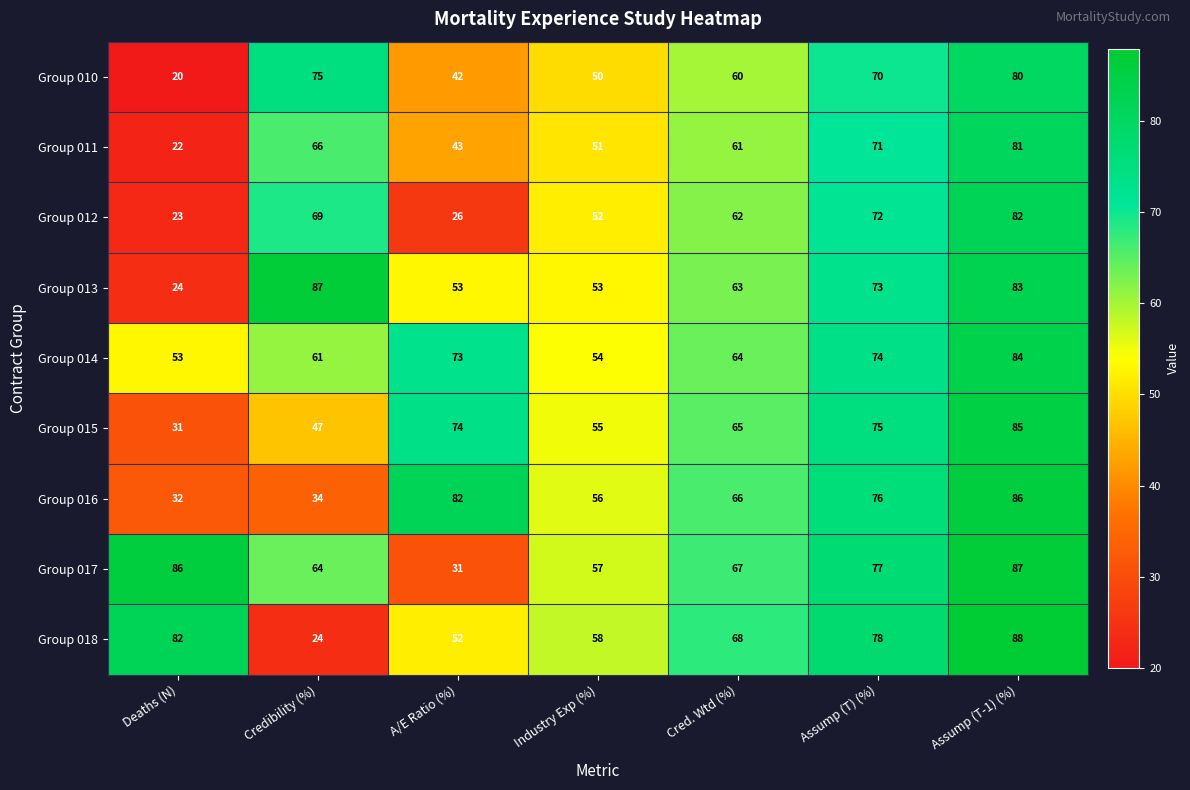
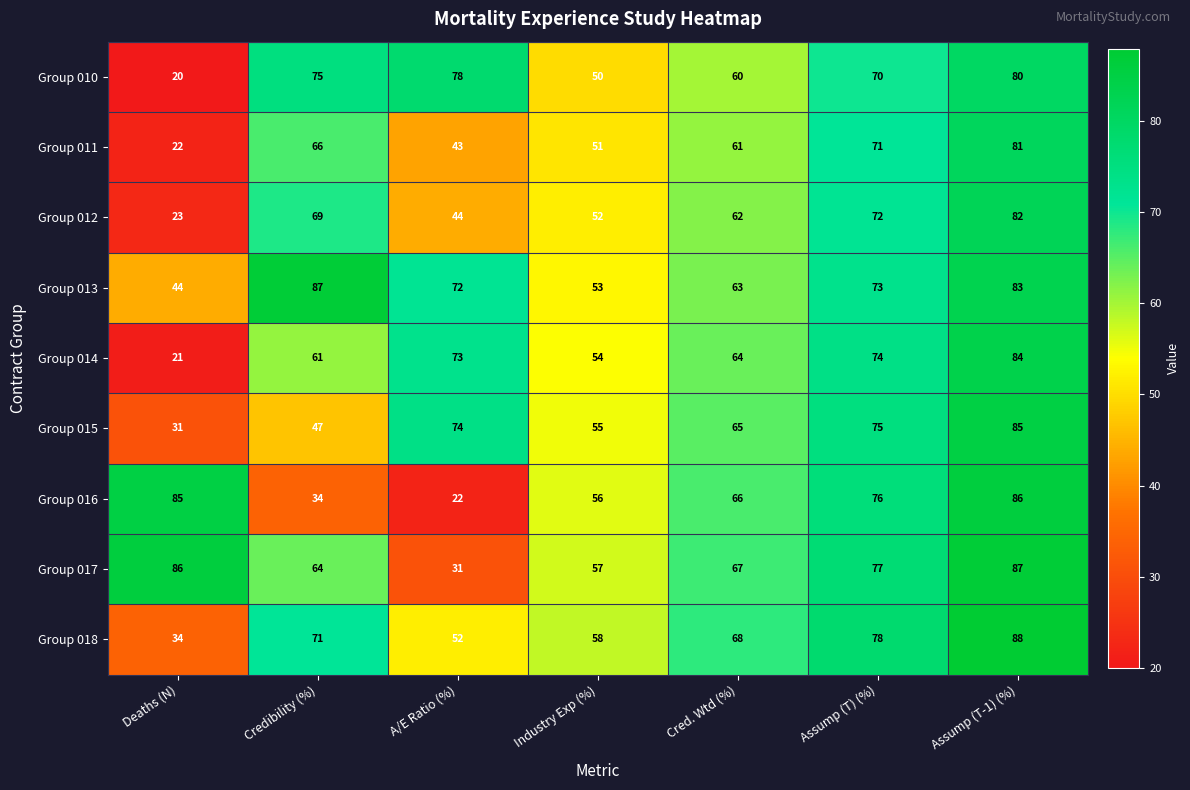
Group 010, A/E Ratio (%): 42 -> 78
Group 012, A/E Ratio (%): 26 -> 44
Group 013, Deaths (N): 24 -> 44
Group 013, A/E Ratio (%): 53 -> 72
Group 014, Deaths (N): 53 -> 21
Group 016, Deaths (N): 32 -> 85
Group 016, A/E Ratio (%): 82 -> 22
Group 018, Deaths (N): 82 -> 34
Group 018, Credibility (%): 24 -> 71
